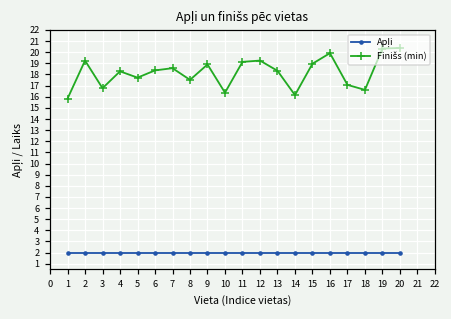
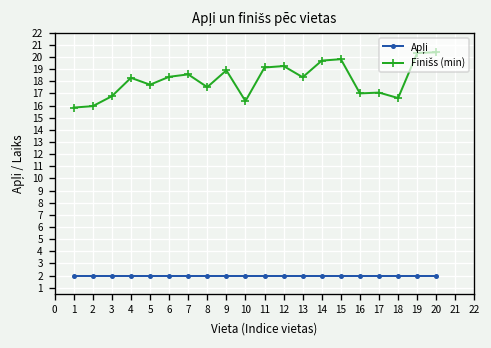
Finišs (min), 2: 19.3 -> 16.0
Finišs (min), 14: 16.2 -> 19.7
Finišs (min), 15: 19.0 -> 19.8
Finišs (min), 16: 19.9 -> 17.0
